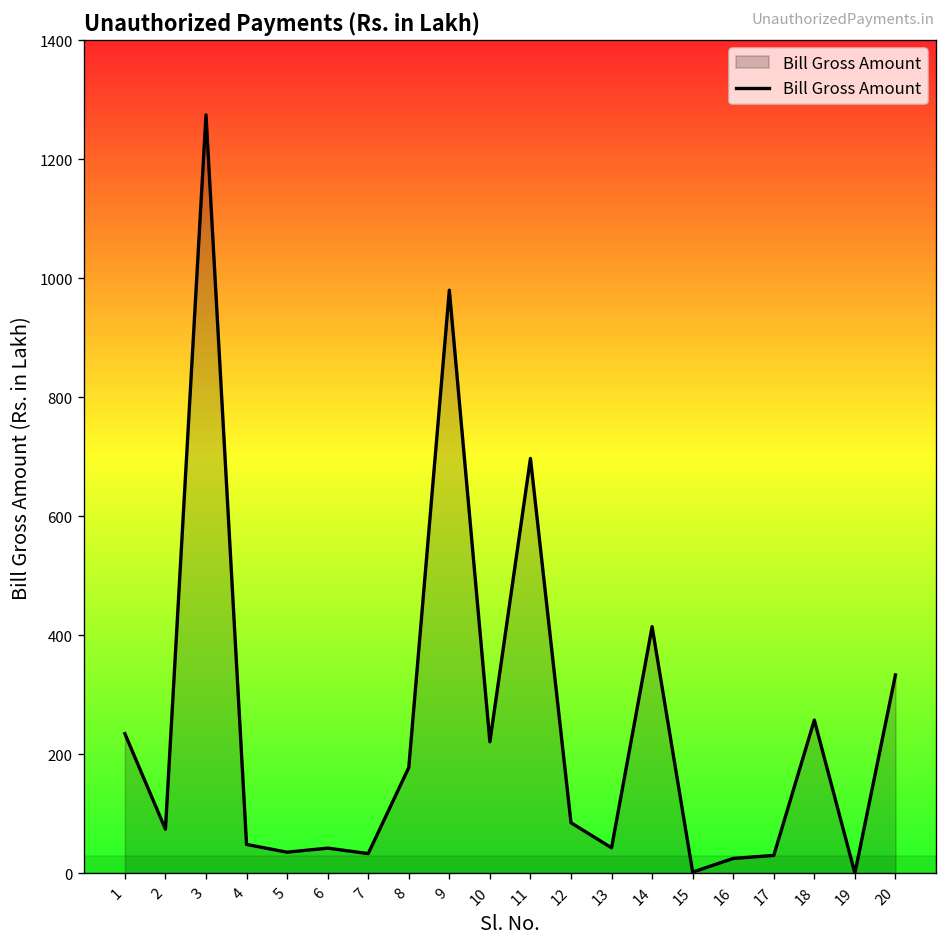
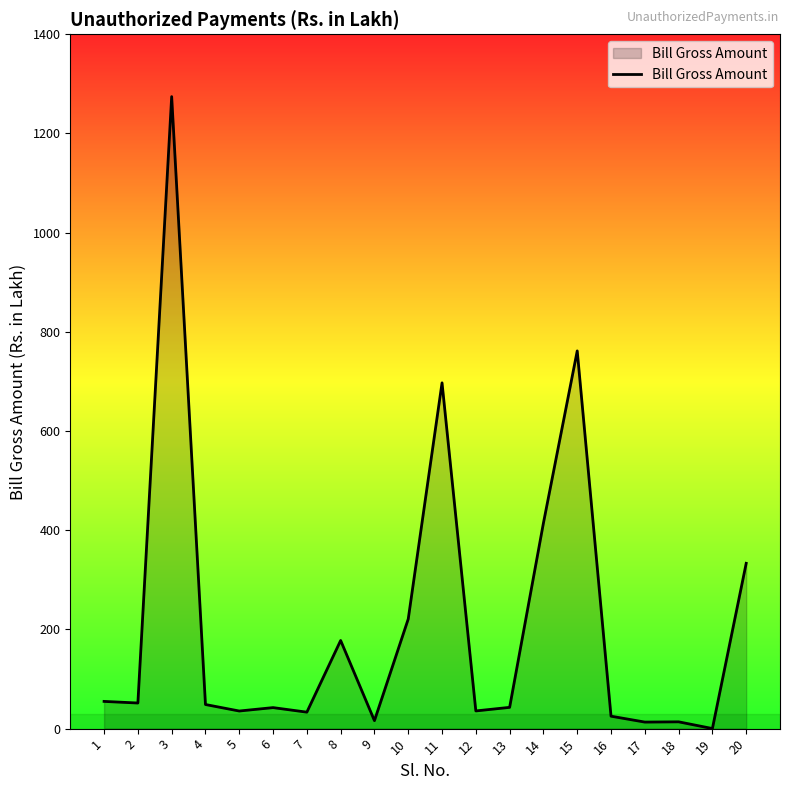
1: 230 -> 50
2: 70 -> 50
9: 980 -> 20
12: 90 -> 40
15: 0 -> 760
17: 30 -> 10
18: 260 -> 10
